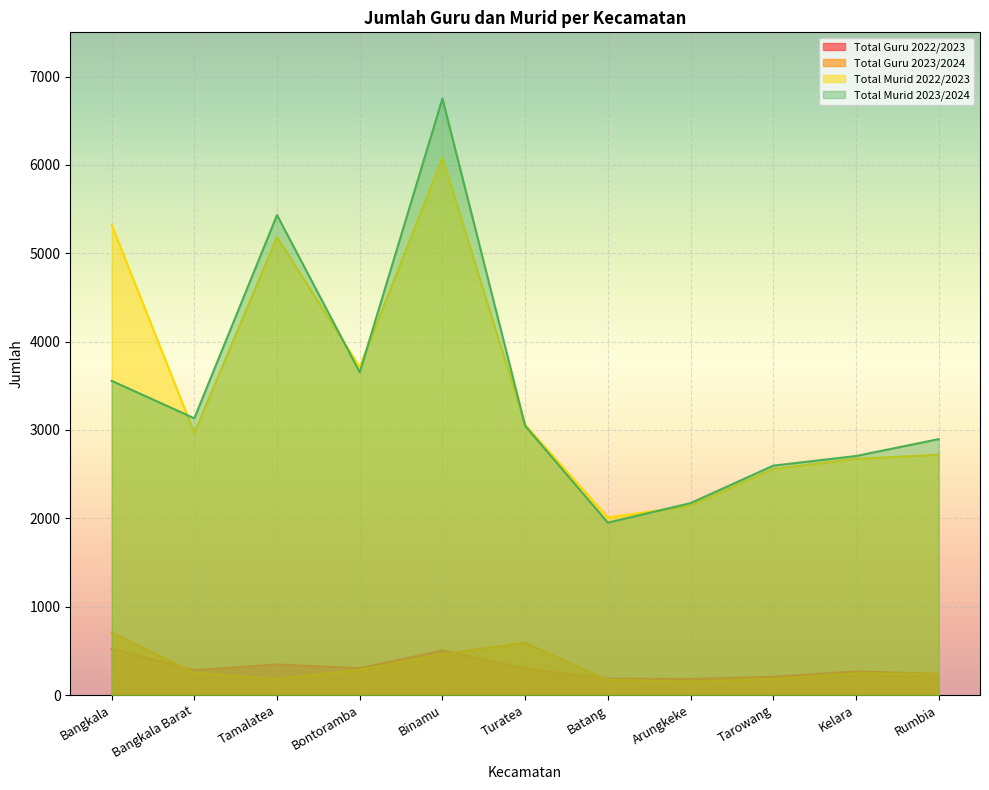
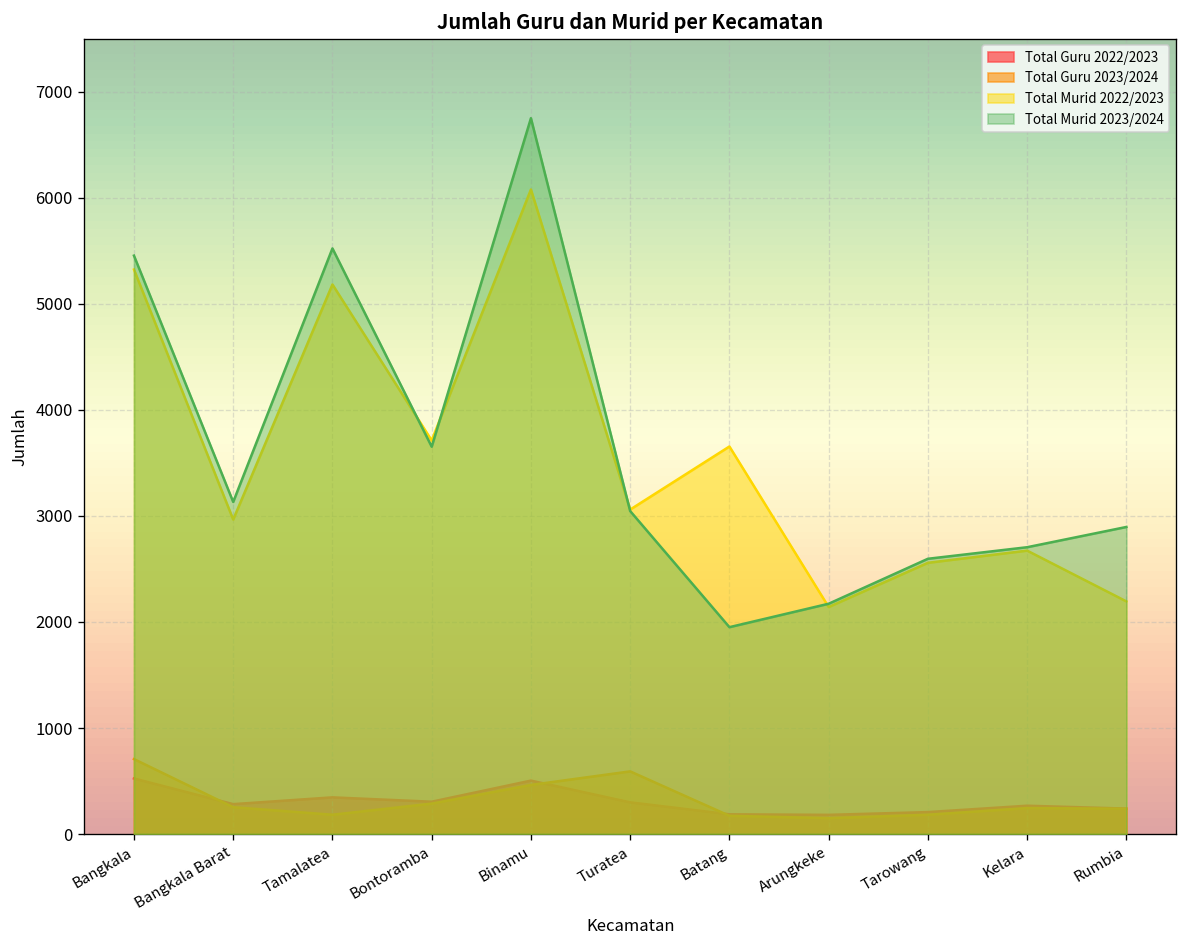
Total Murid 2023/2024, Bangkala: 3600 -> 5500
Total Murid 2023/2024, Tamalatea: 5400 -> 5500
Total Murid 2022/2023, Batang: 2000 -> 3700
Total Murid 2022/2023, Rumbia: 2700 -> 2200
